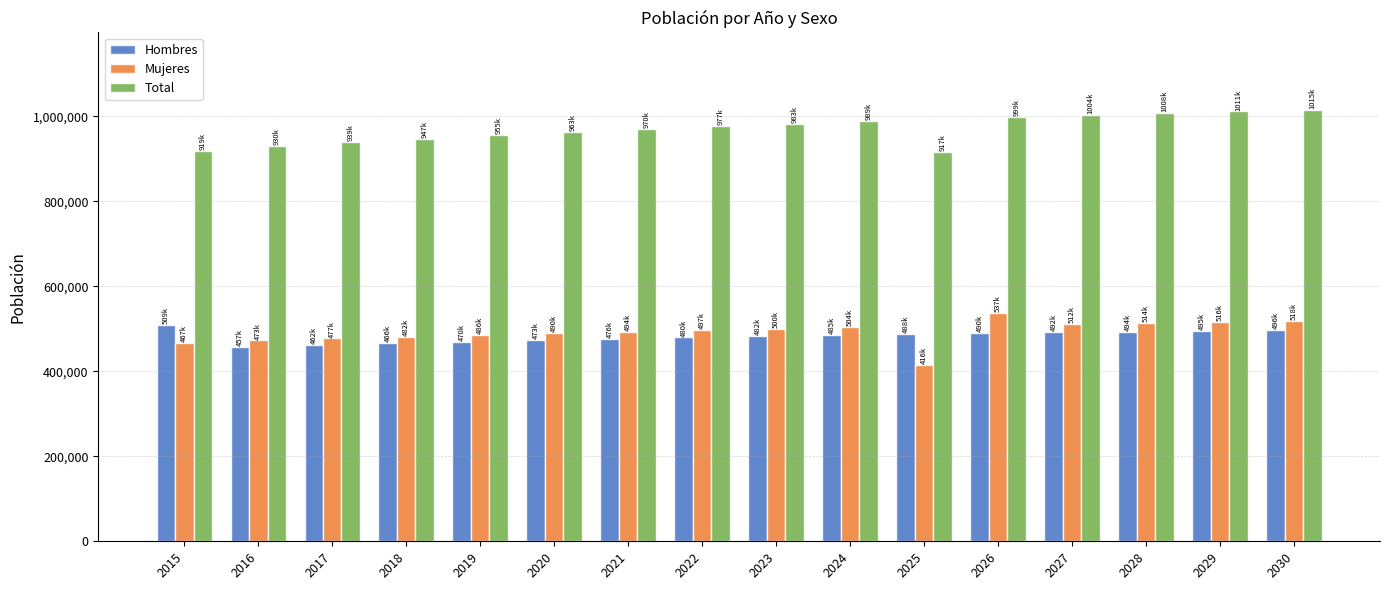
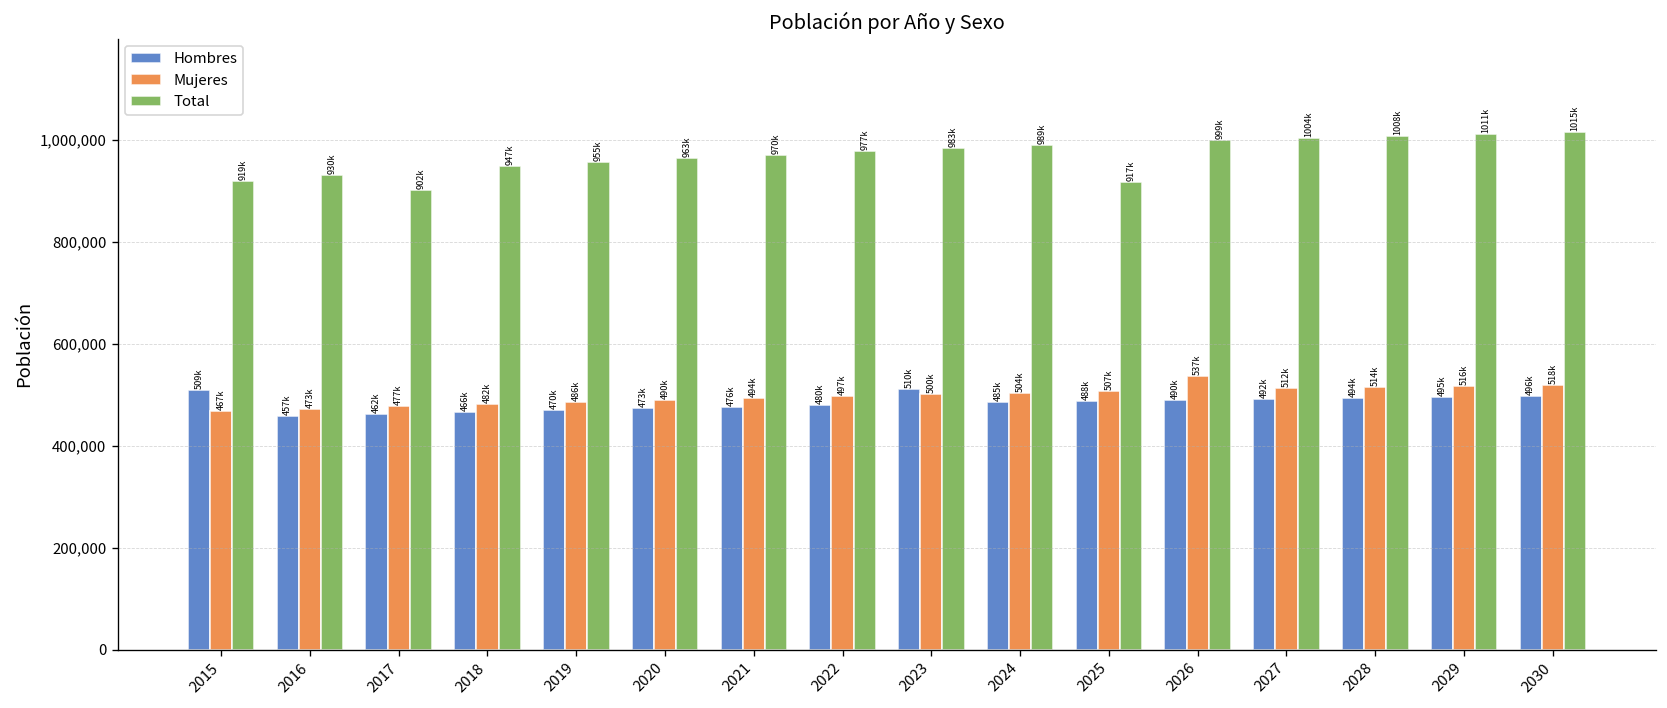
Total, 2017: 939k -> 902k
Hombres, 2023: 482k -> 510k
Mujeres, 2025: 416k -> 507k
